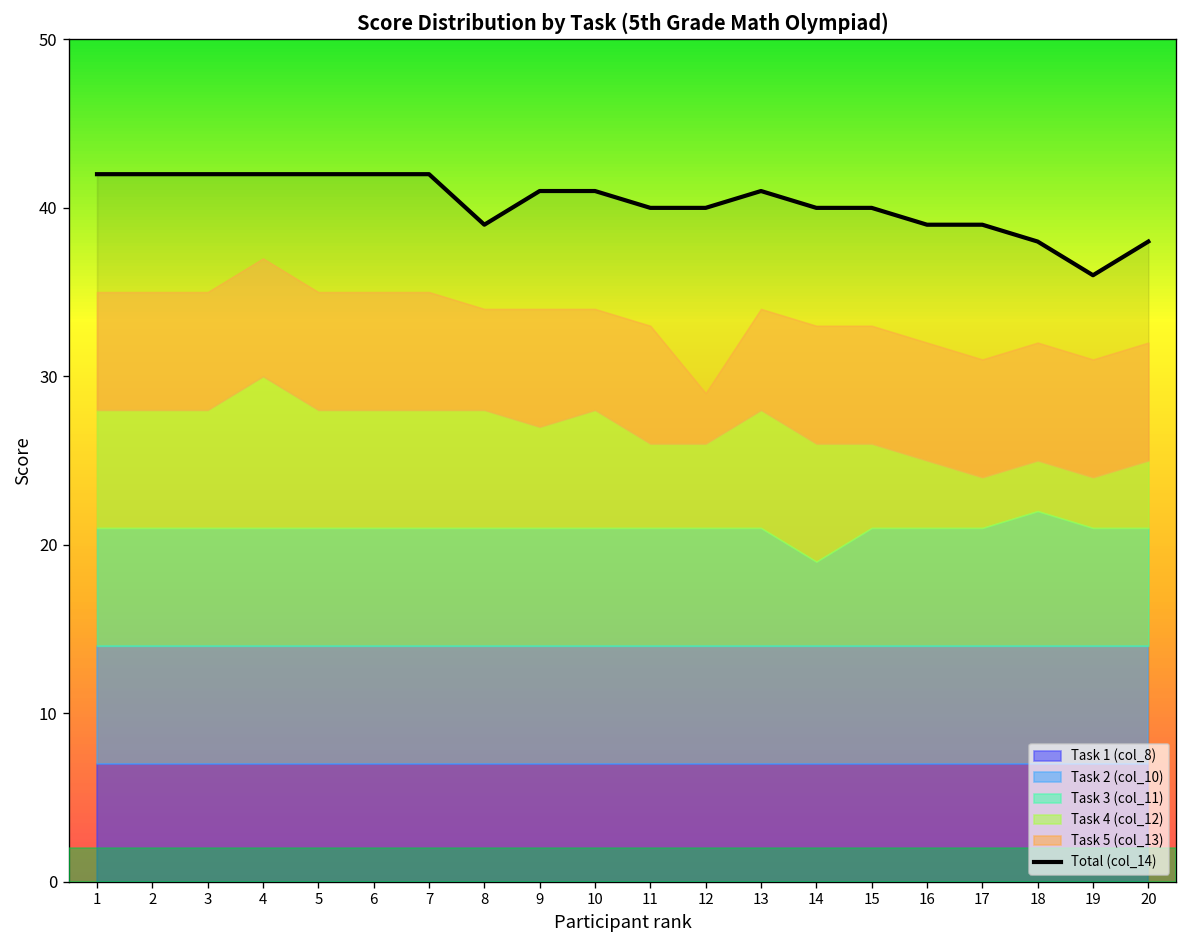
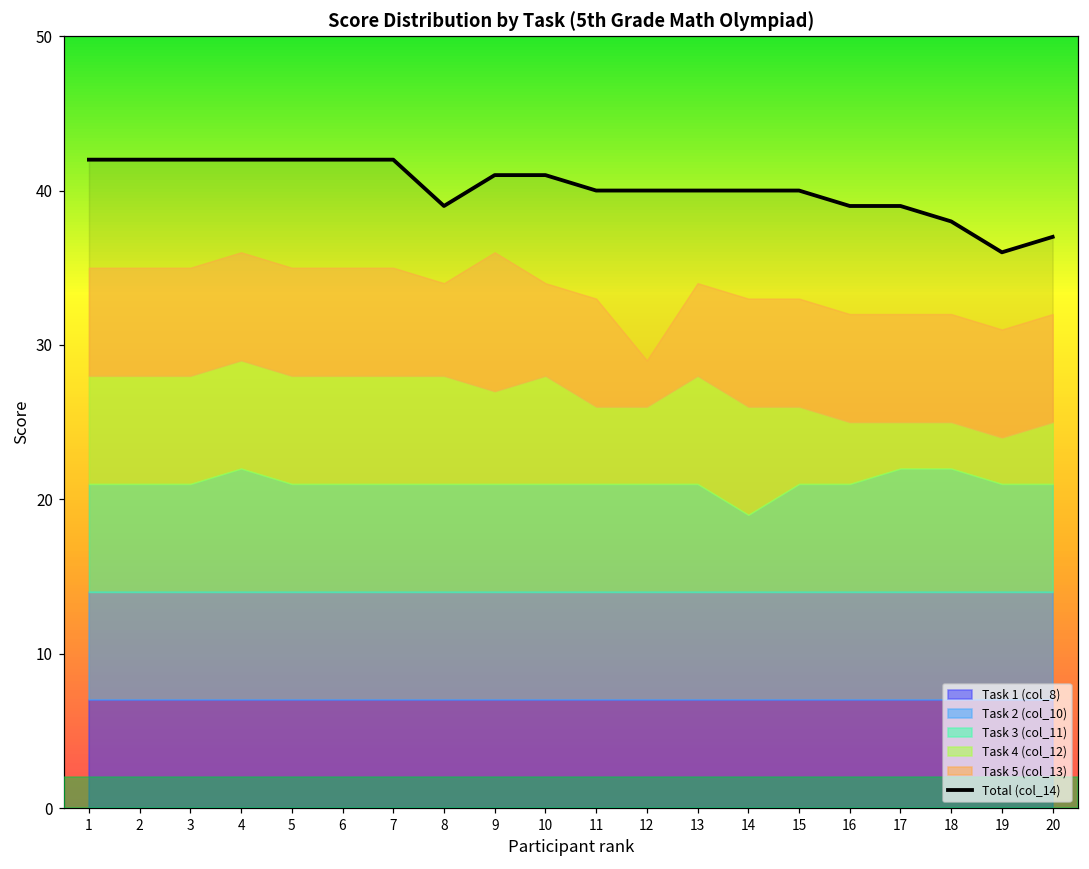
Task 3 (col_11), 4: 7 -> 8
Task 4 (col_12), 4: 9 -> 7
Task 5 (col_13), 9: 7 -> 9
Total (col_14), 13: 41 -> 40
Task 3 (col_11), 17: 7 -> 8
Total (col_14), 20: 38 -> 37
